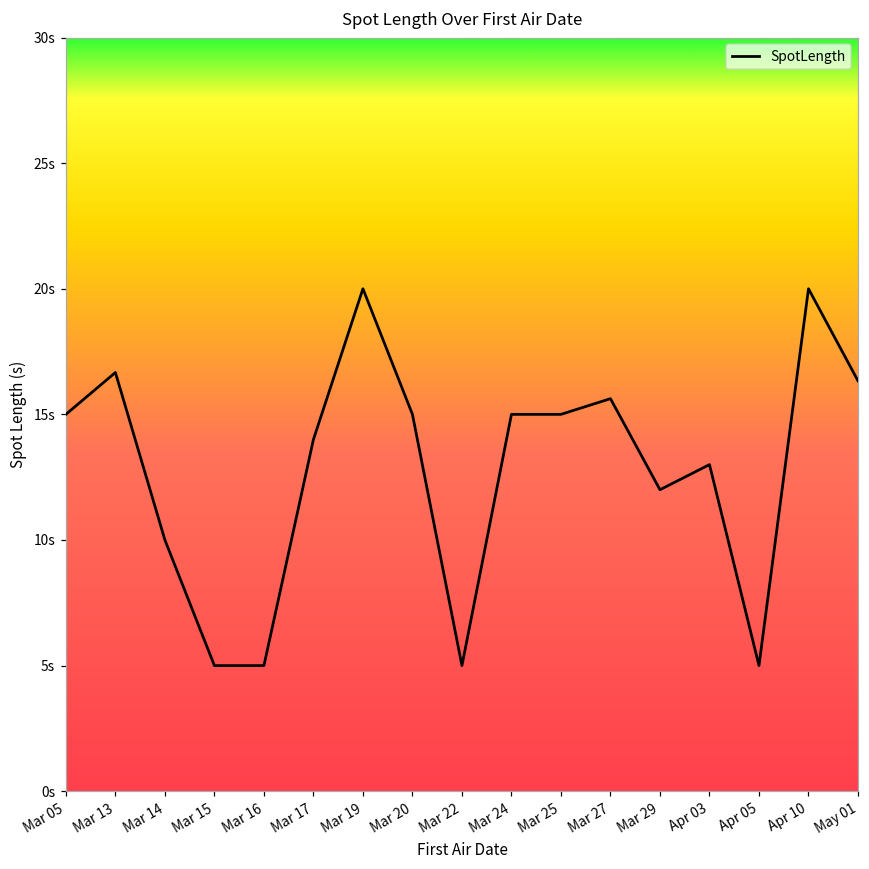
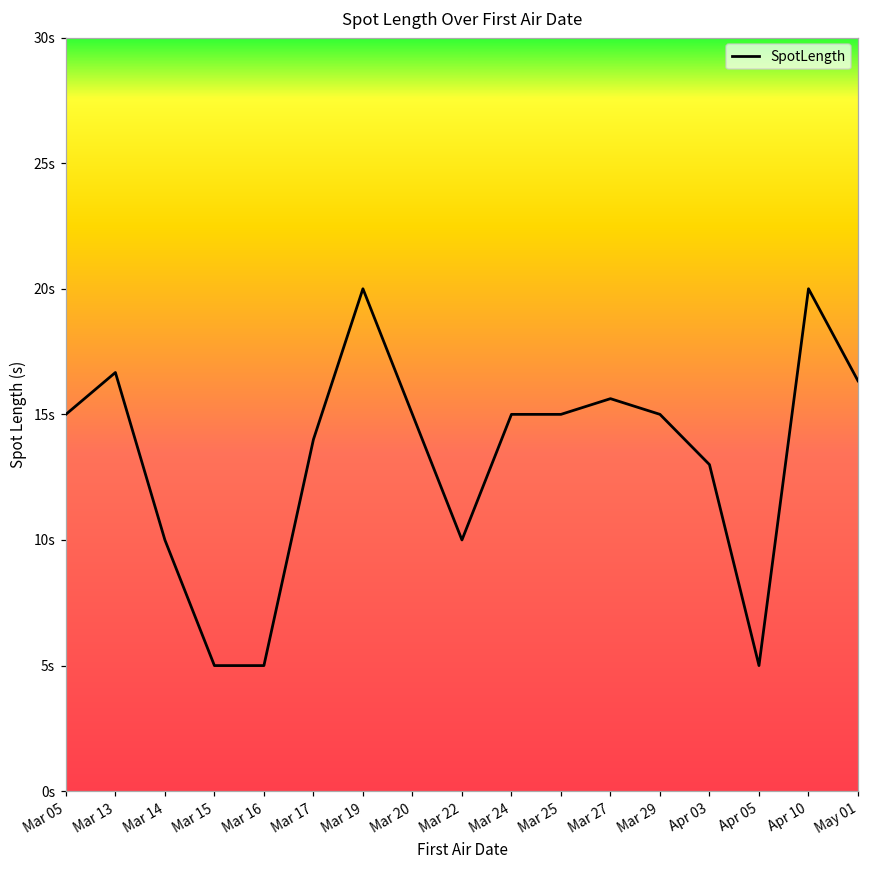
Mar 22: 5s -> 10s
Mar 29: 12s -> 15s
